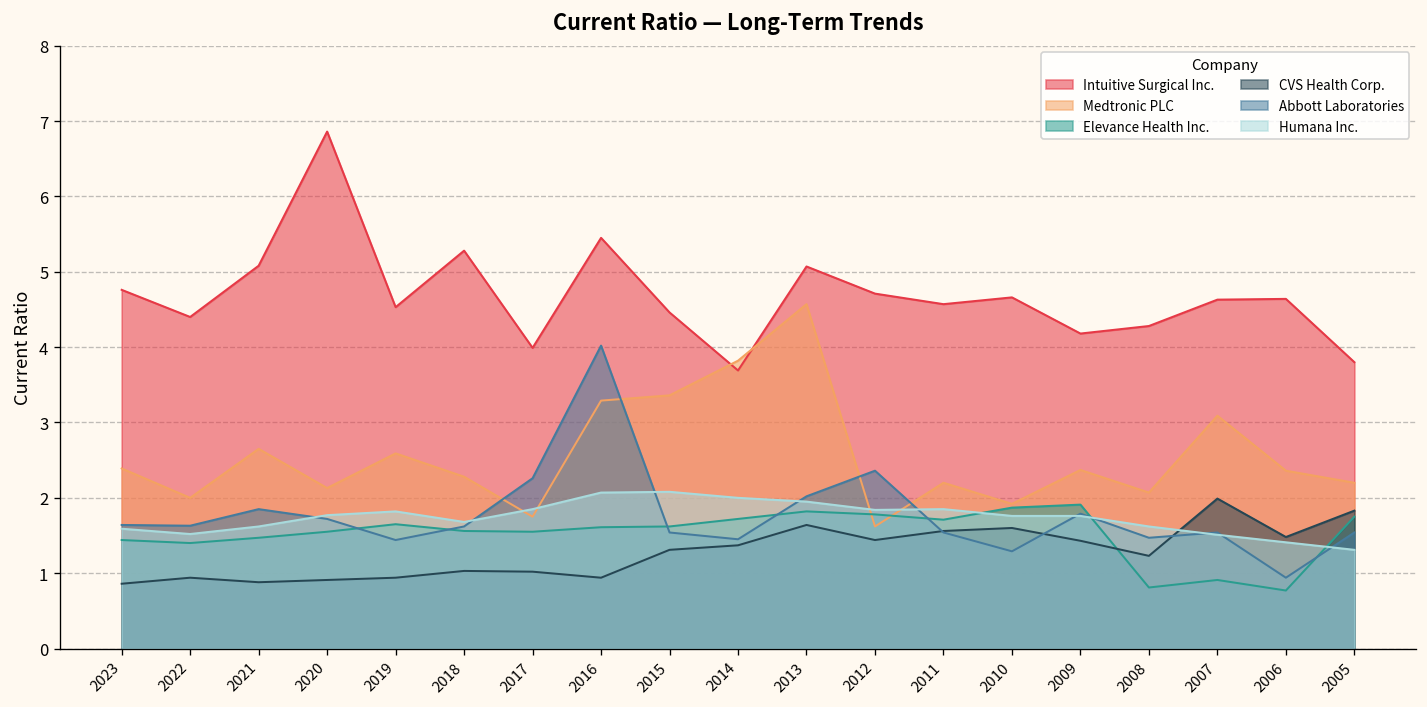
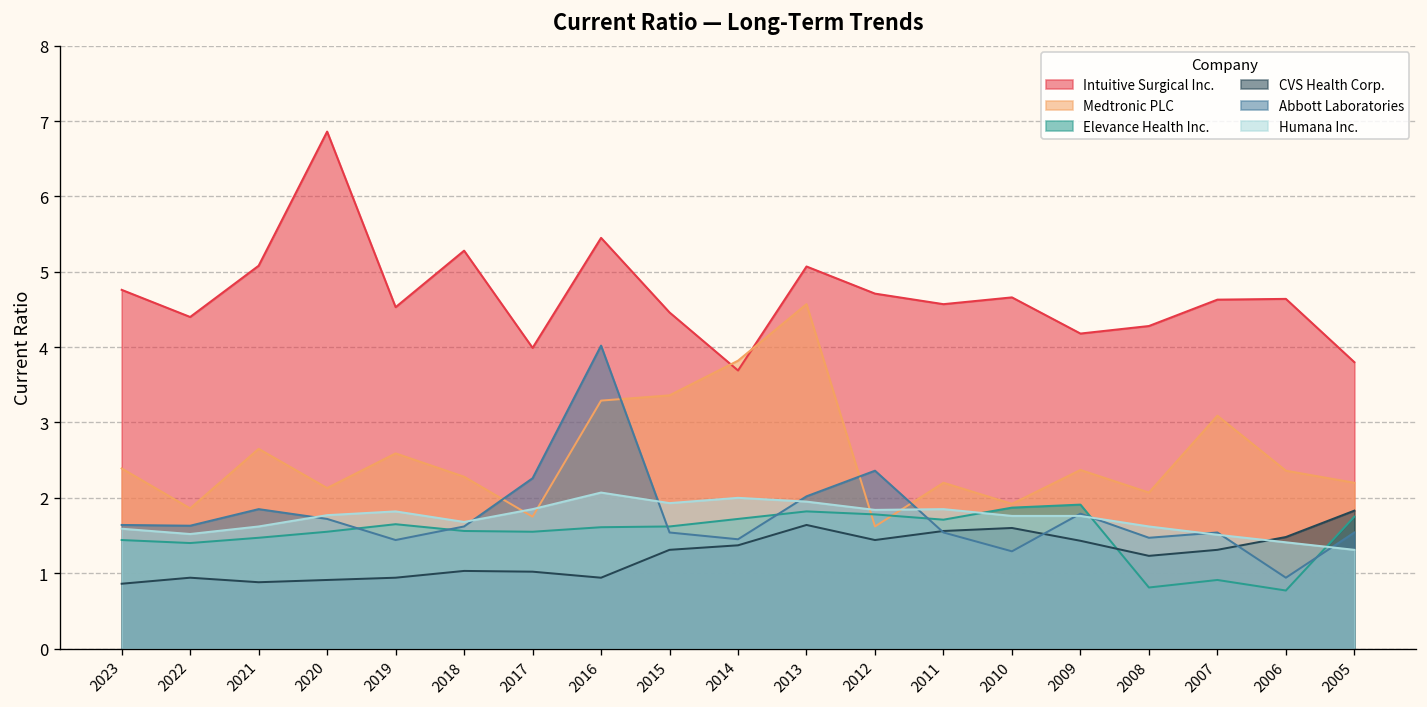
Medtronic PLC, 2022: 2.0 -> 1.9
Humana Inc., 2015: 2.1 -> 1.9
CVS Health Corp., 2007: 2.0 -> 1.3
